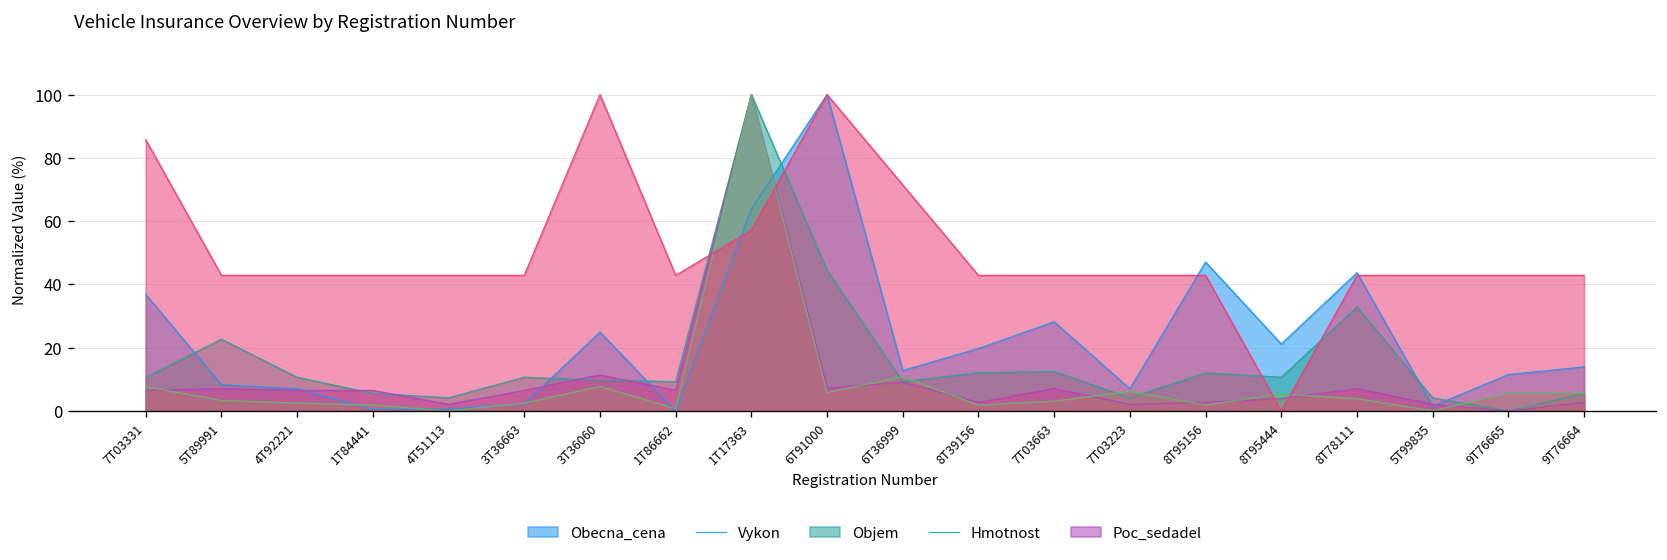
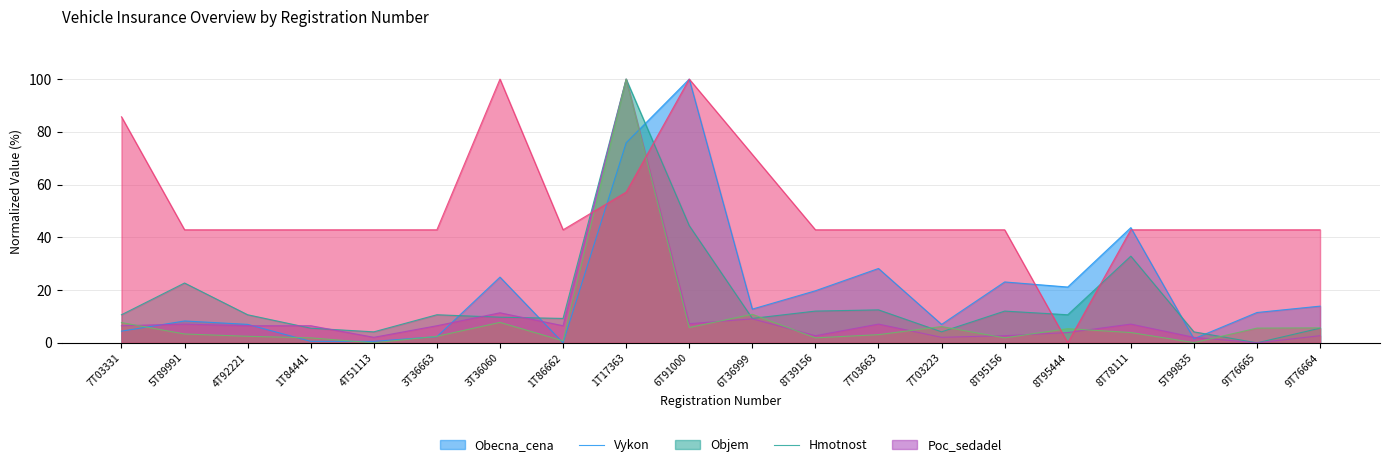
Obecna_cena, 7T03331: 37 -> 4
Obecna_cena, 1T17363: 64 -> 76
Obecna_cena, 8T95156: 47 -> 23
